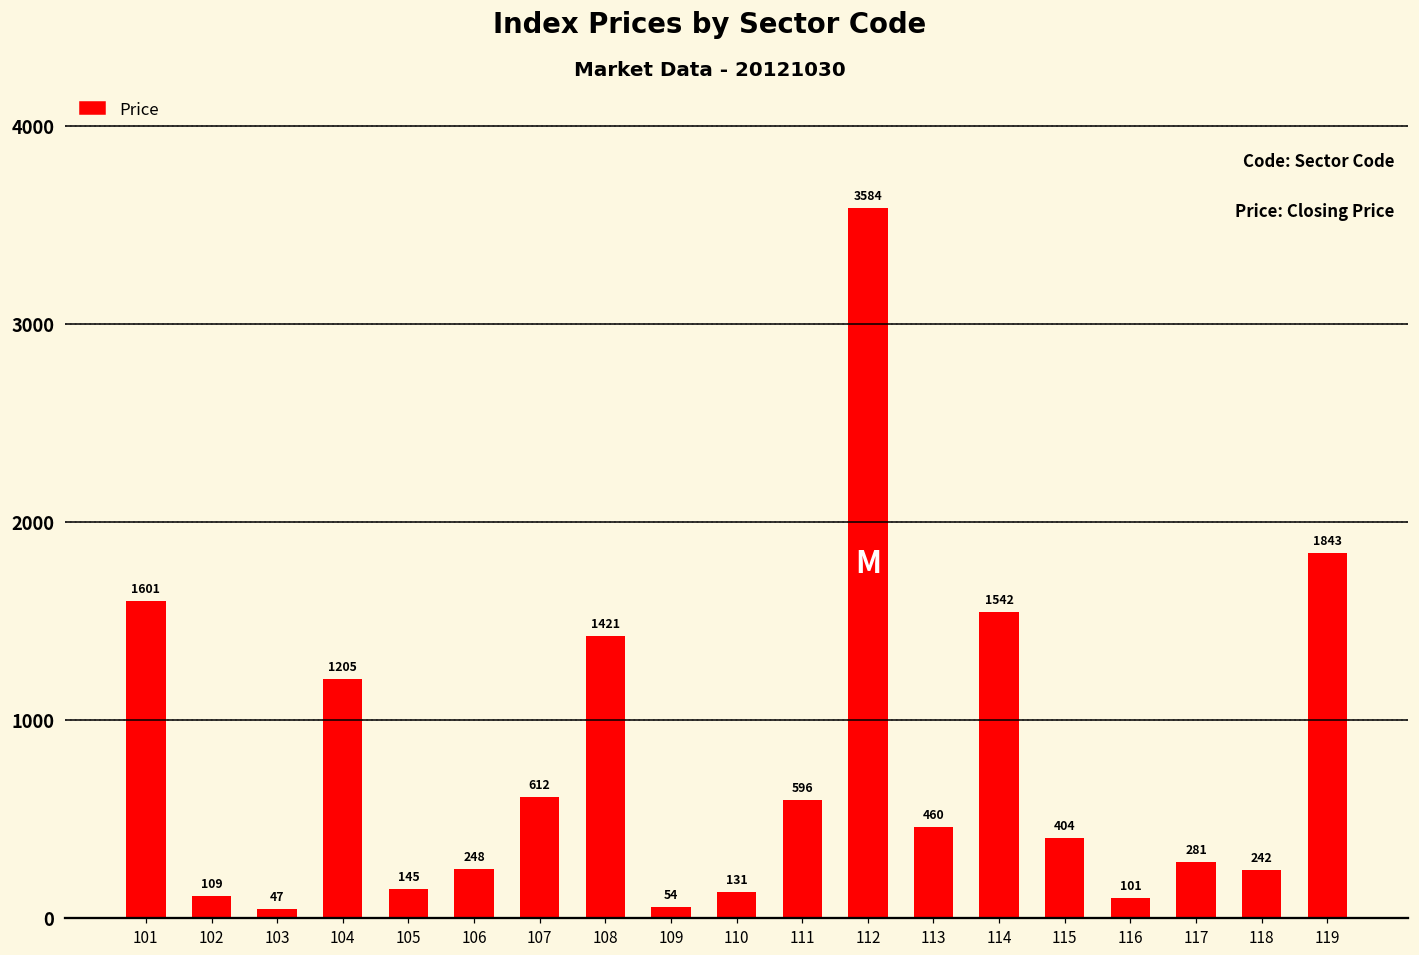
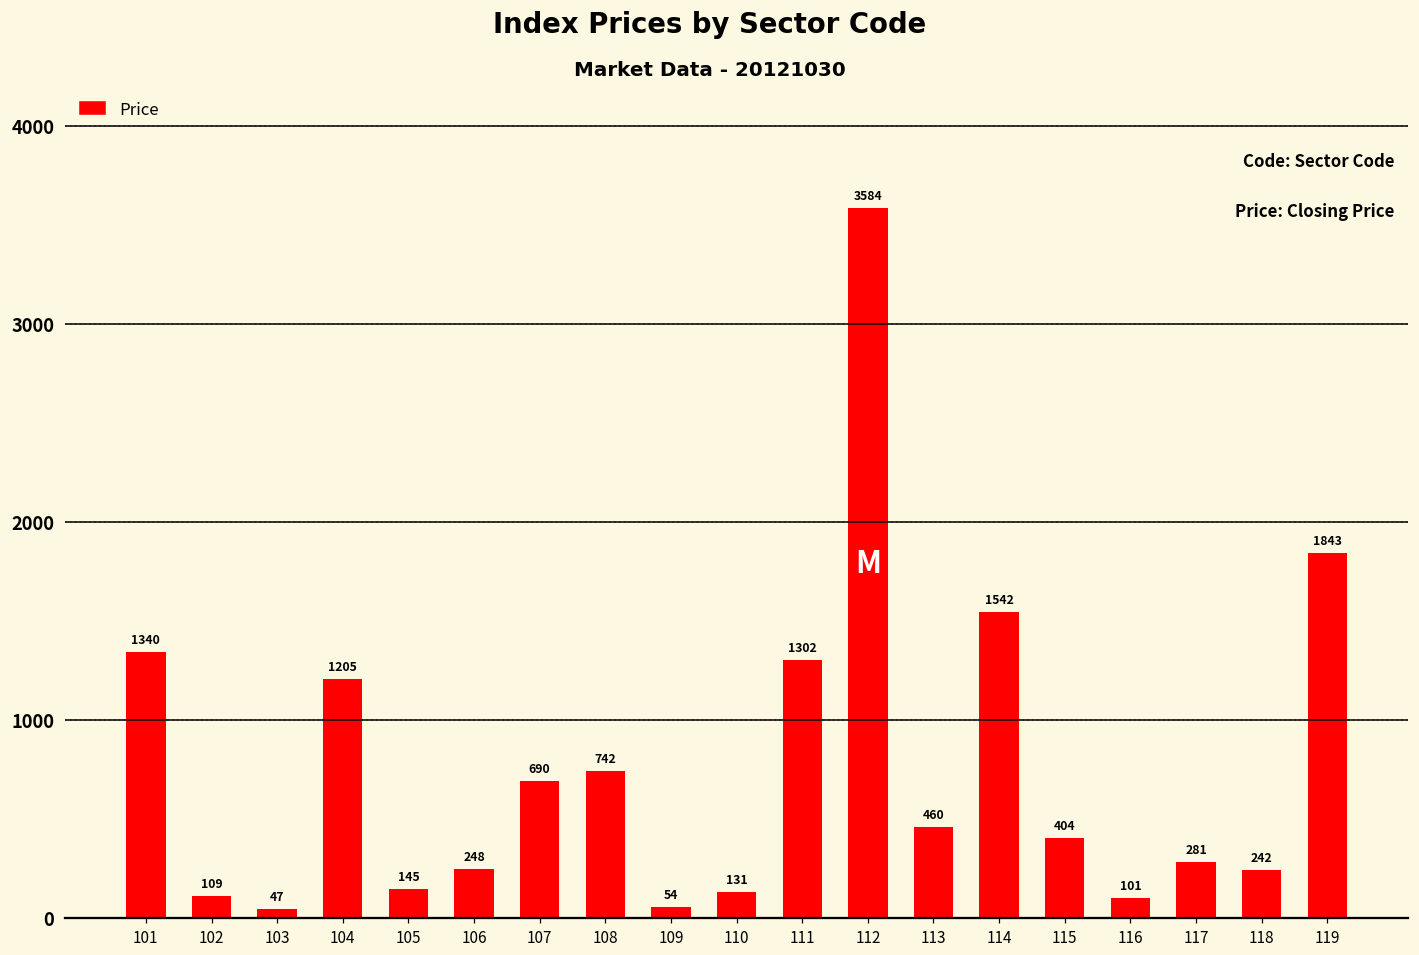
101: 1601 -> 1340
107: 612 -> 690
108: 1421 -> 742
111: 596 -> 1302
